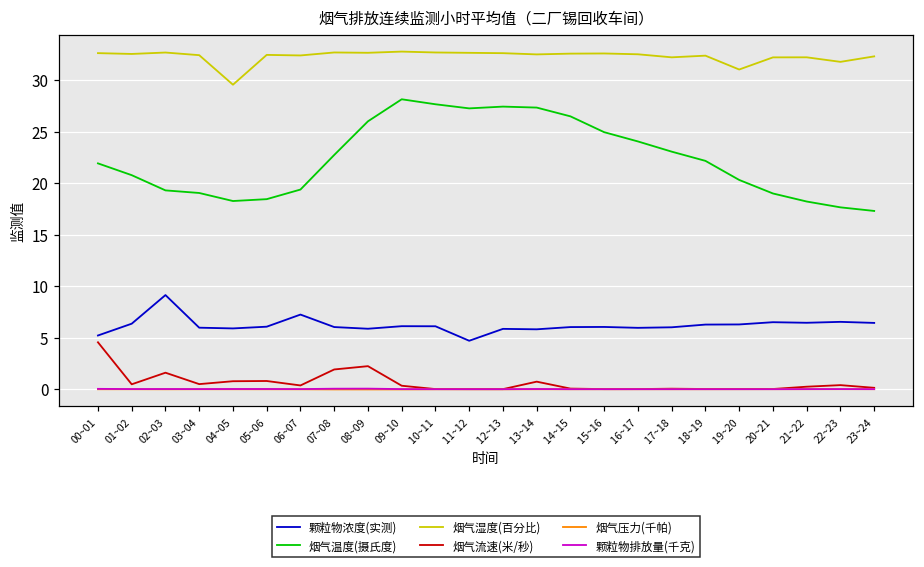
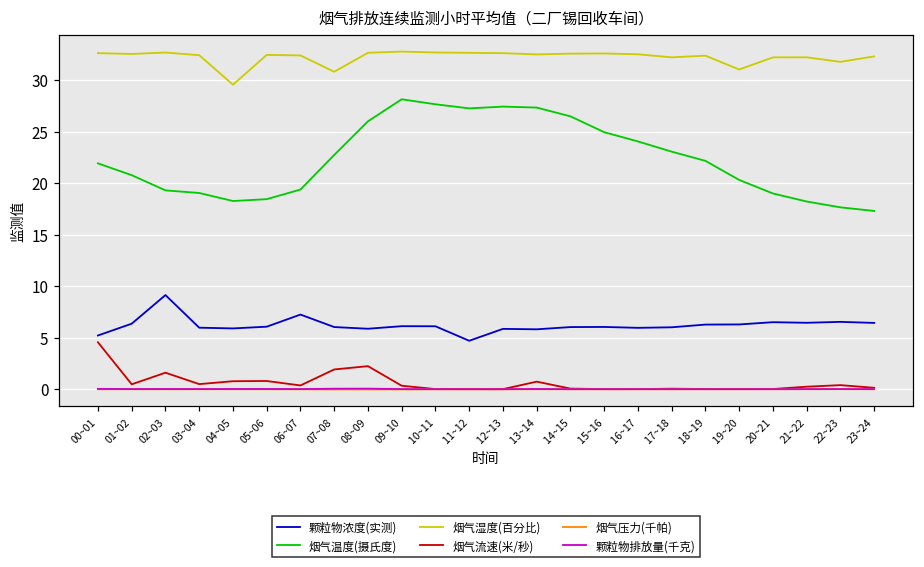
烟气湿度(百分比), 07~08: 33 -> 31
